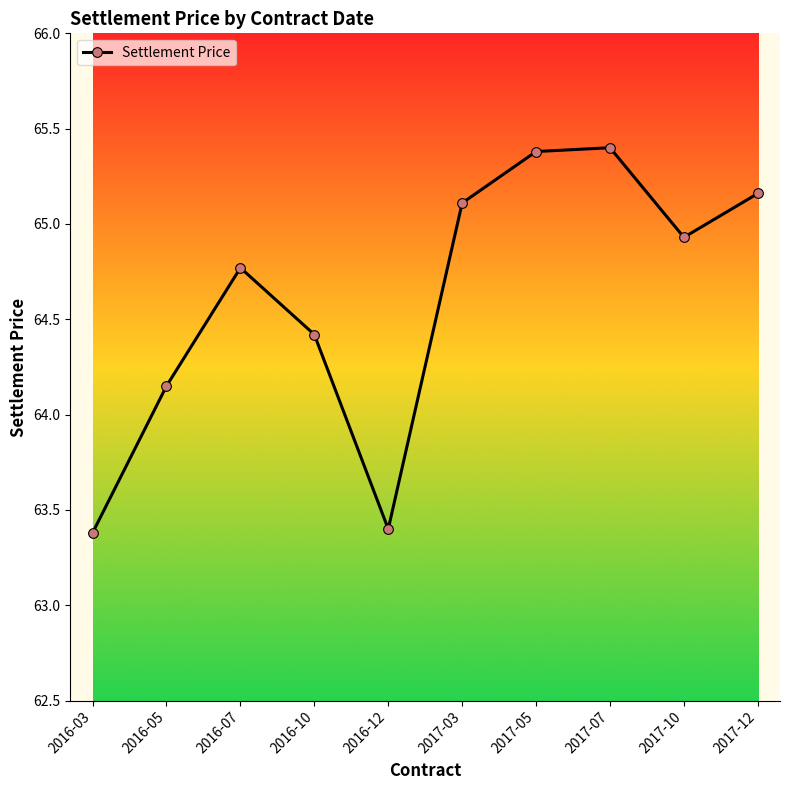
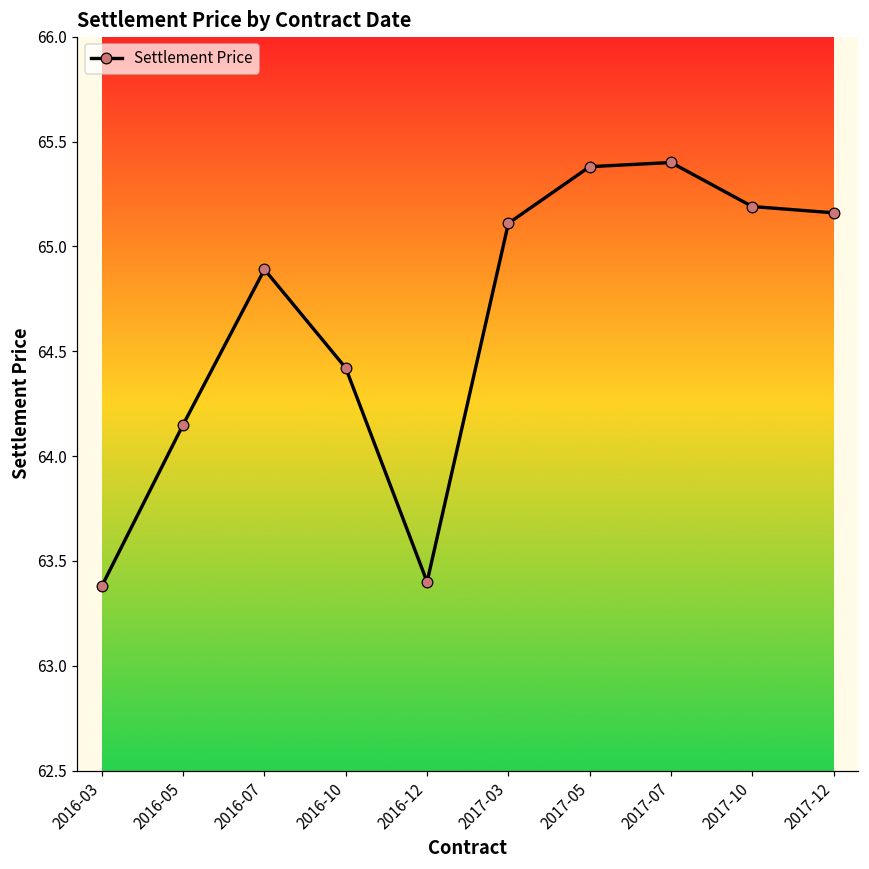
2016-07: 64.77 -> 64.89
2017-10: 64.93 -> 65.19
